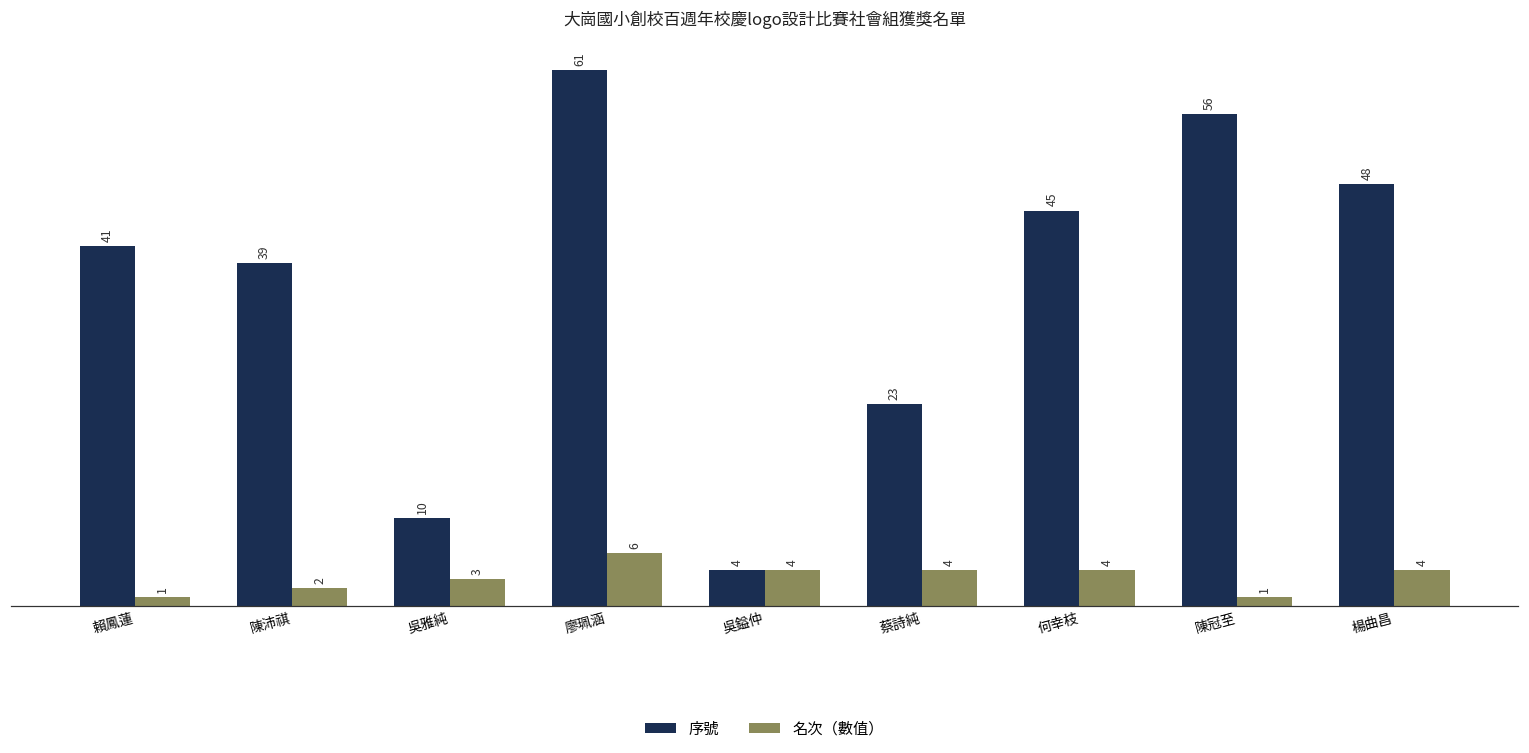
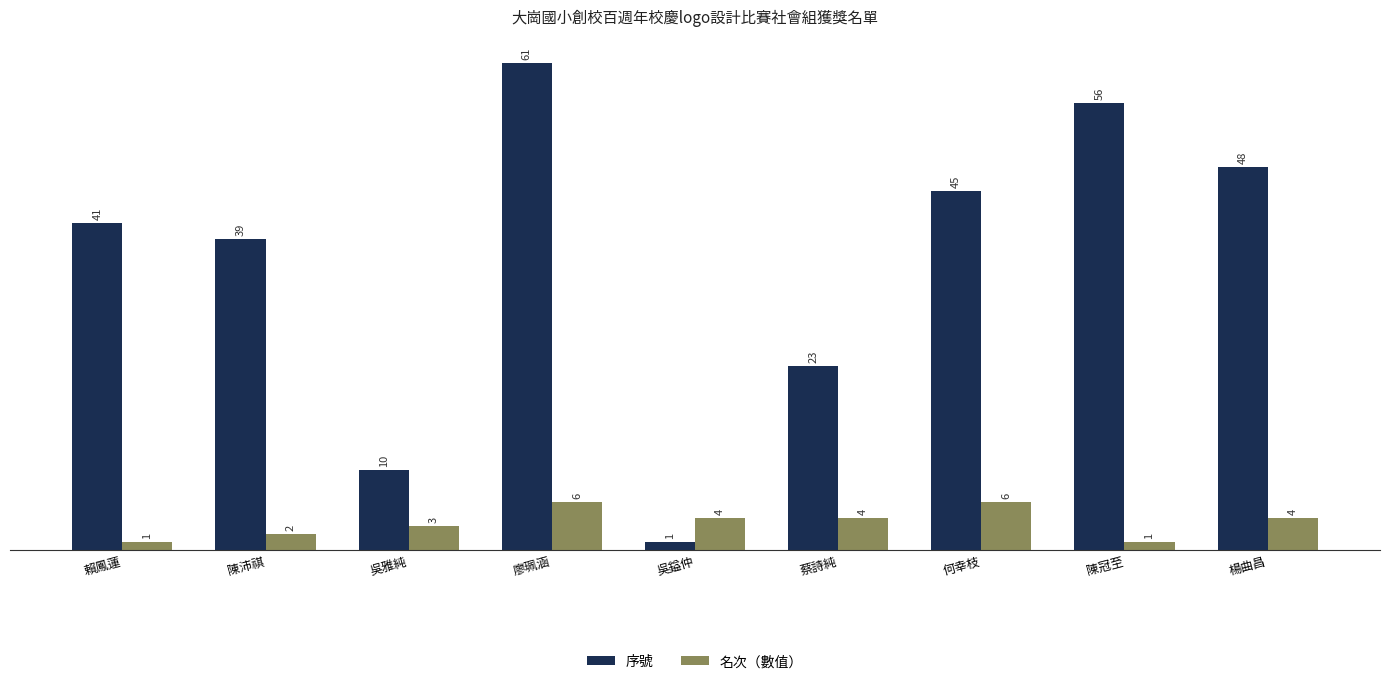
序號, 吳鎰仲: 4 -> 1
名次（數值）, 何幸枝: 4 -> 6
